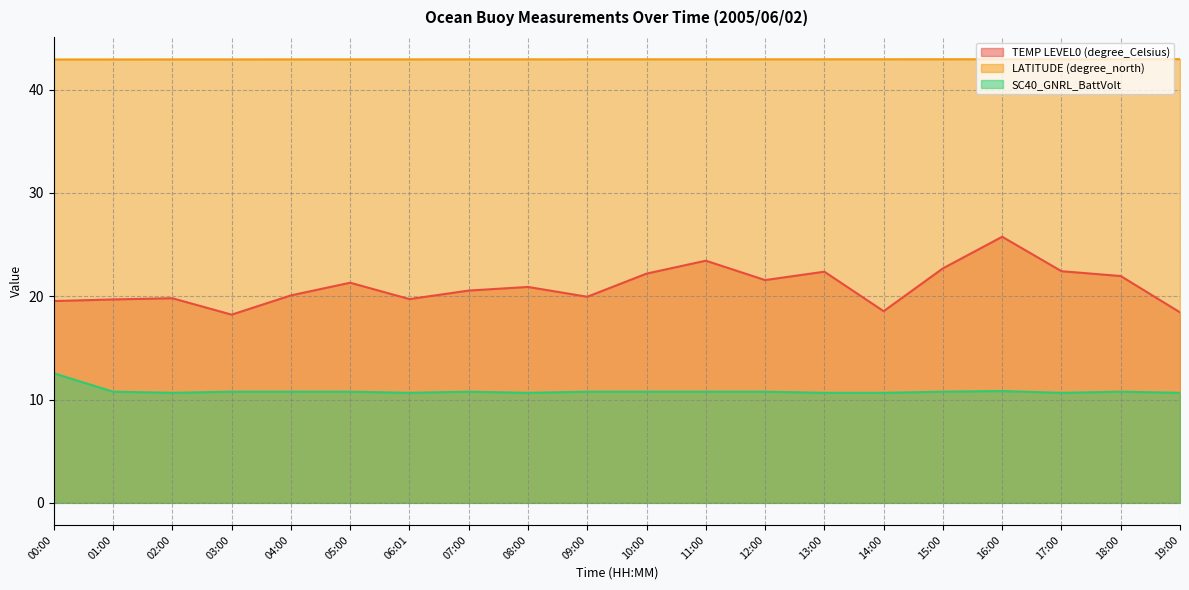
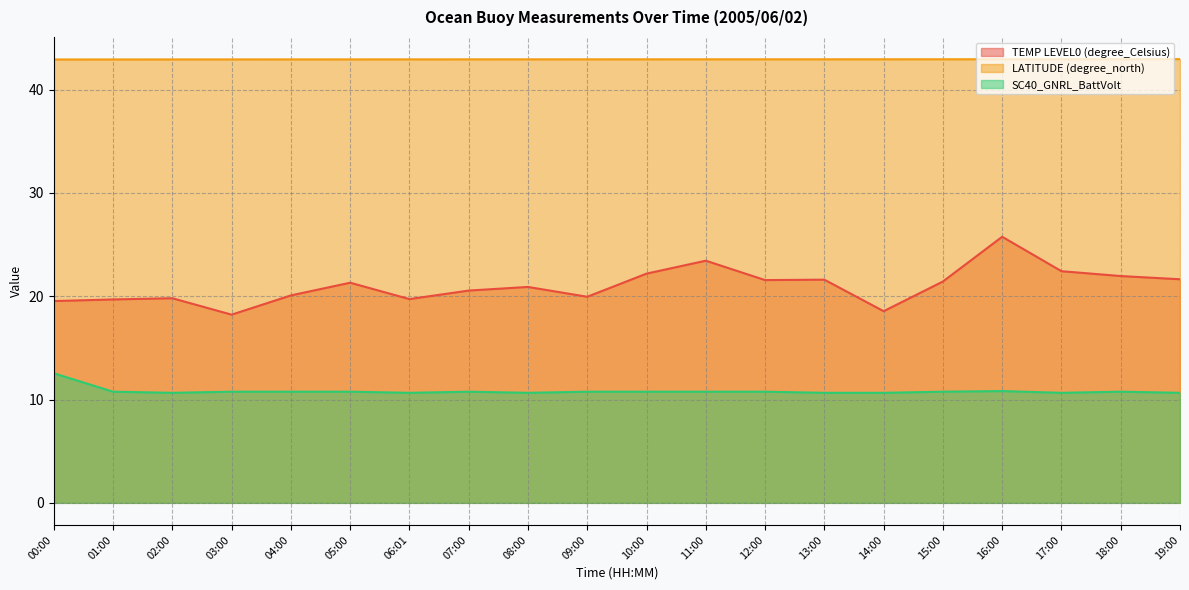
TEMP LEVEL0 (degree_Celsius), 13:00: 22.4 -> 21.6
TEMP LEVEL0 (degree_Celsius), 15:00: 22.7 -> 21.4
TEMP LEVEL0 (degree_Celsius), 19:00: 18.4 -> 21.6
